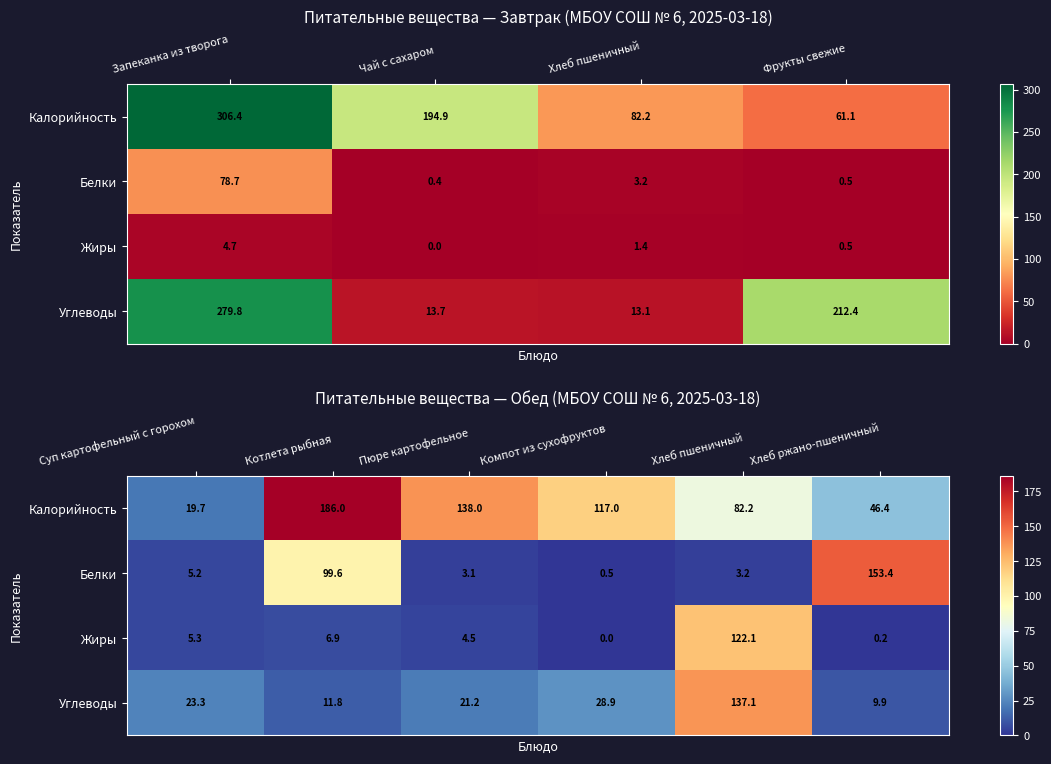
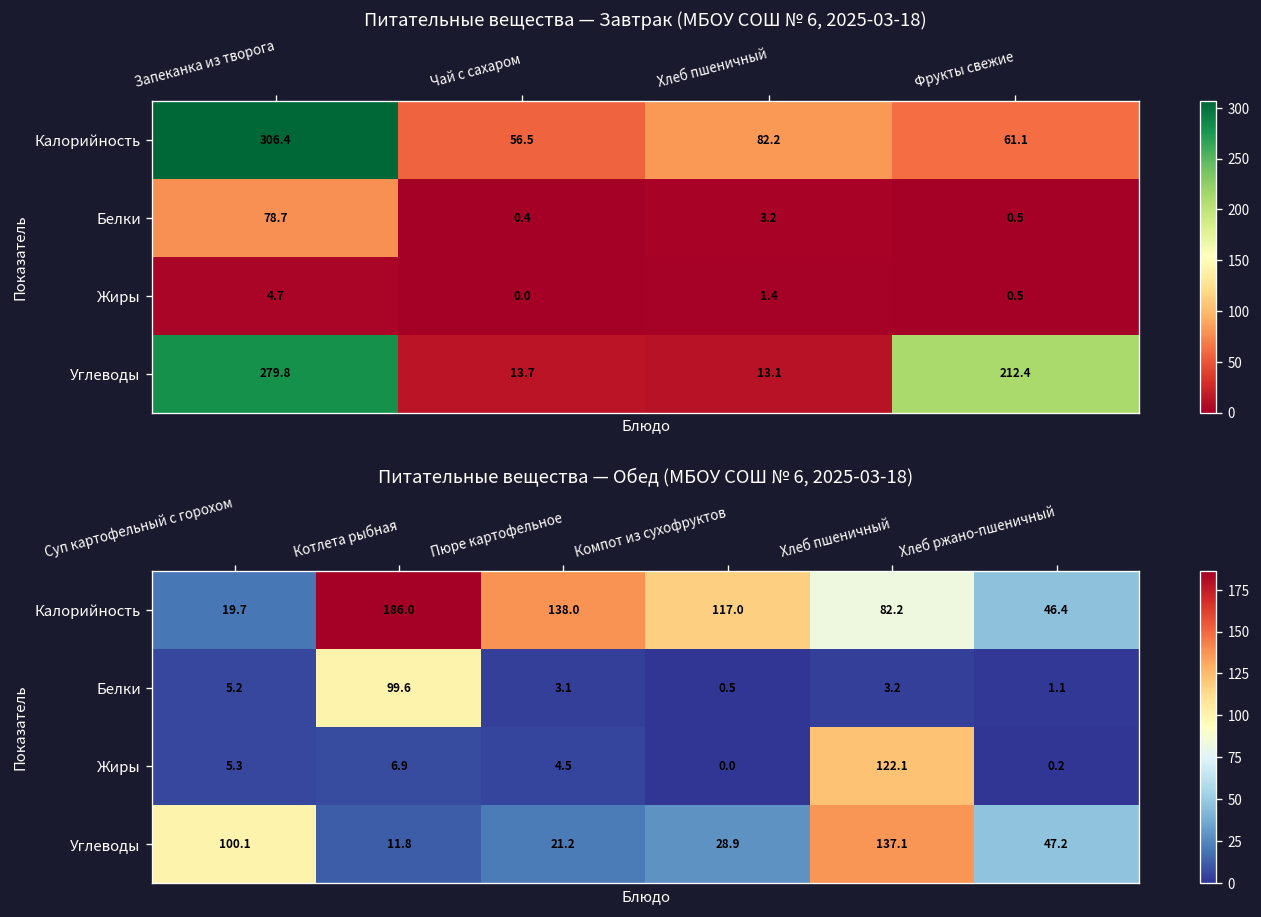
Питательные вещества — Завтрак (МБОУ СОШ № 6, 2025-03-18), Калорийность, Чай с сахаром: 194.9 -> 56.5
Питательные вещества — Обед (МБОУ СОШ № 6, 2025-03-18), Белки, Хлеб ржано-пшеничный: 153.4 -> 1.1
Питательные вещества — Обед (МБОУ СОШ № 6, 2025-03-18), Углеводы, Суп картофельный с горохом: 23.3 -> 100.1
Питательные вещества — Обед (МБОУ СОШ № 6, 2025-03-18), Углеводы, Хлеб ржано-пшеничный: 9.9 -> 47.2
